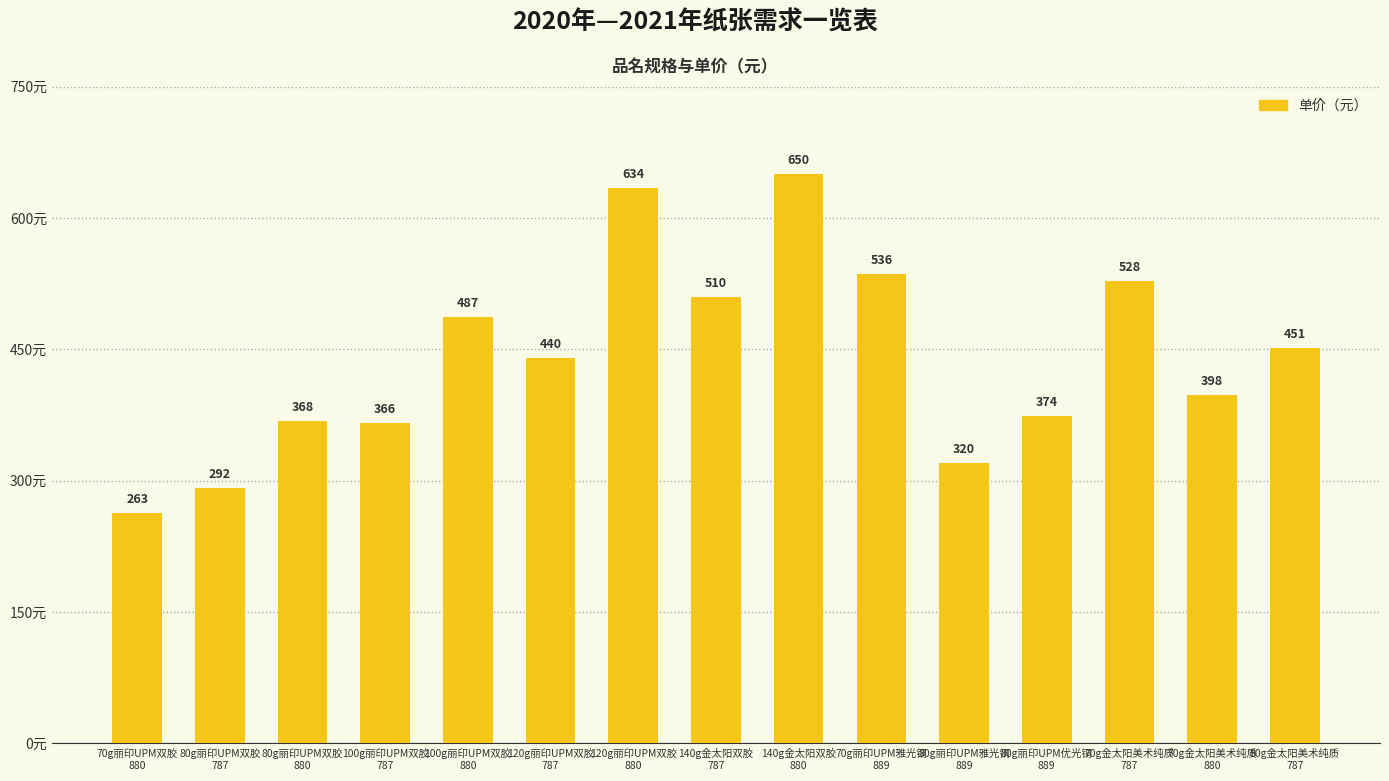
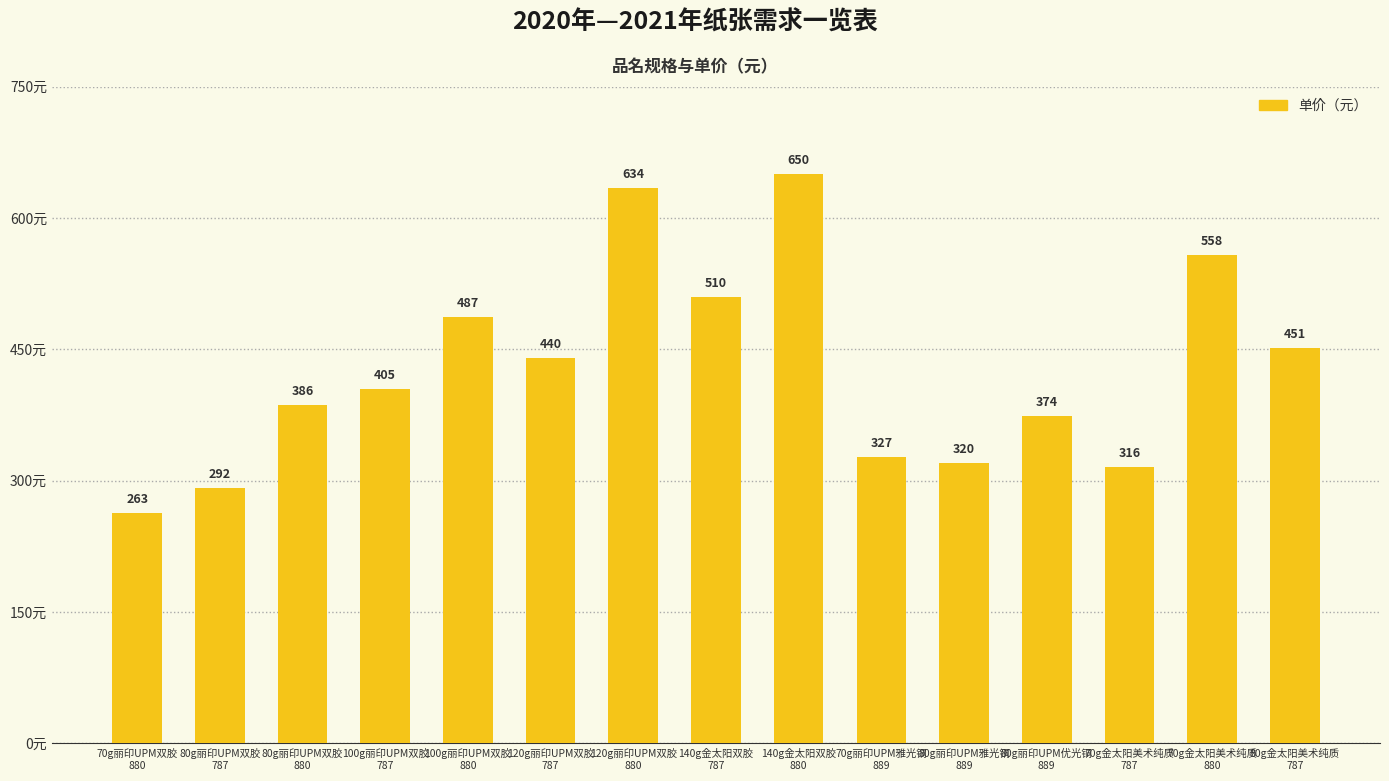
80g丽印UPM双胶 880: 368 -> 386
100g丽印UPM双胶 787: 366 -> 405
70g丽印UPM雅光铜 889: 536 -> 327
70g金太阳美术纯质 787: 528 -> 316
70g金太阳美术纯质 880: 398 -> 558
